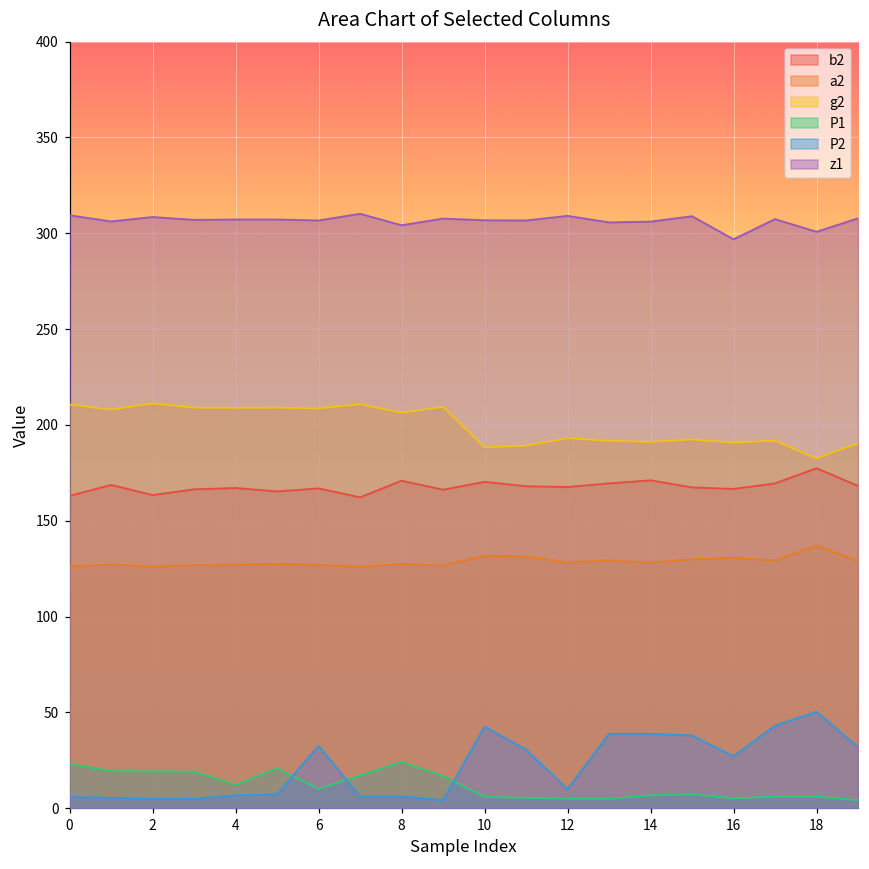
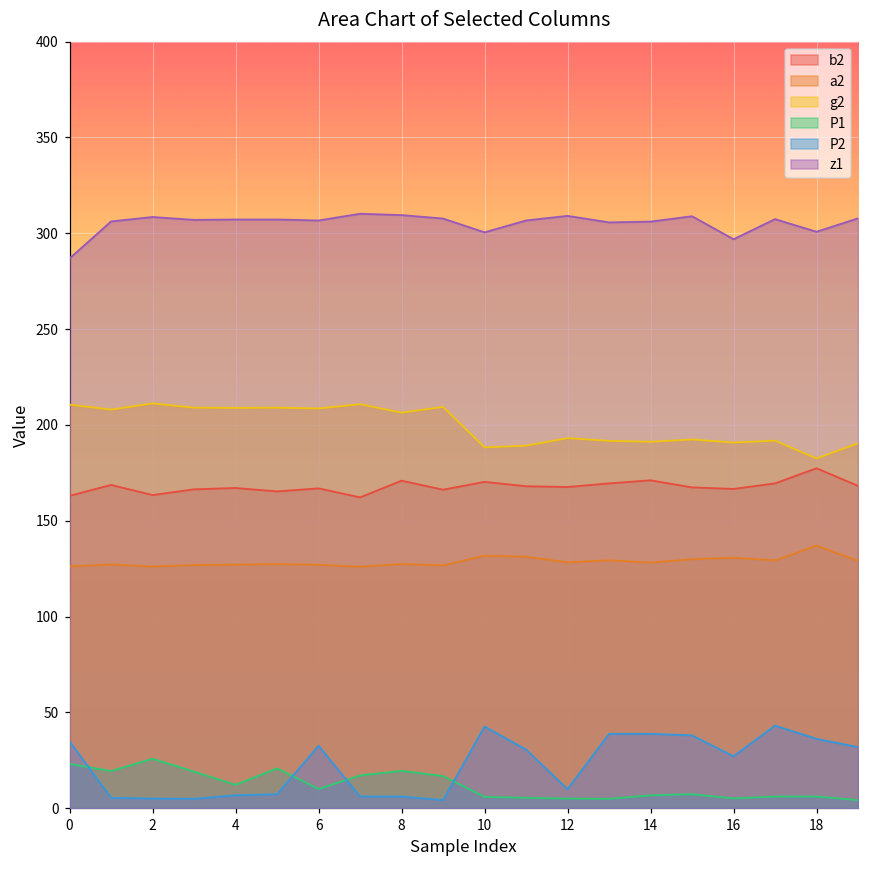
P2, 0: 6 -> 35
z1, 0: 309 -> 287
P1, 2: 19 -> 26
P1, 8: 24 -> 20
z1, 8: 304 -> 310
z1, 10: 307 -> 301
P2, 18: 50 -> 36
